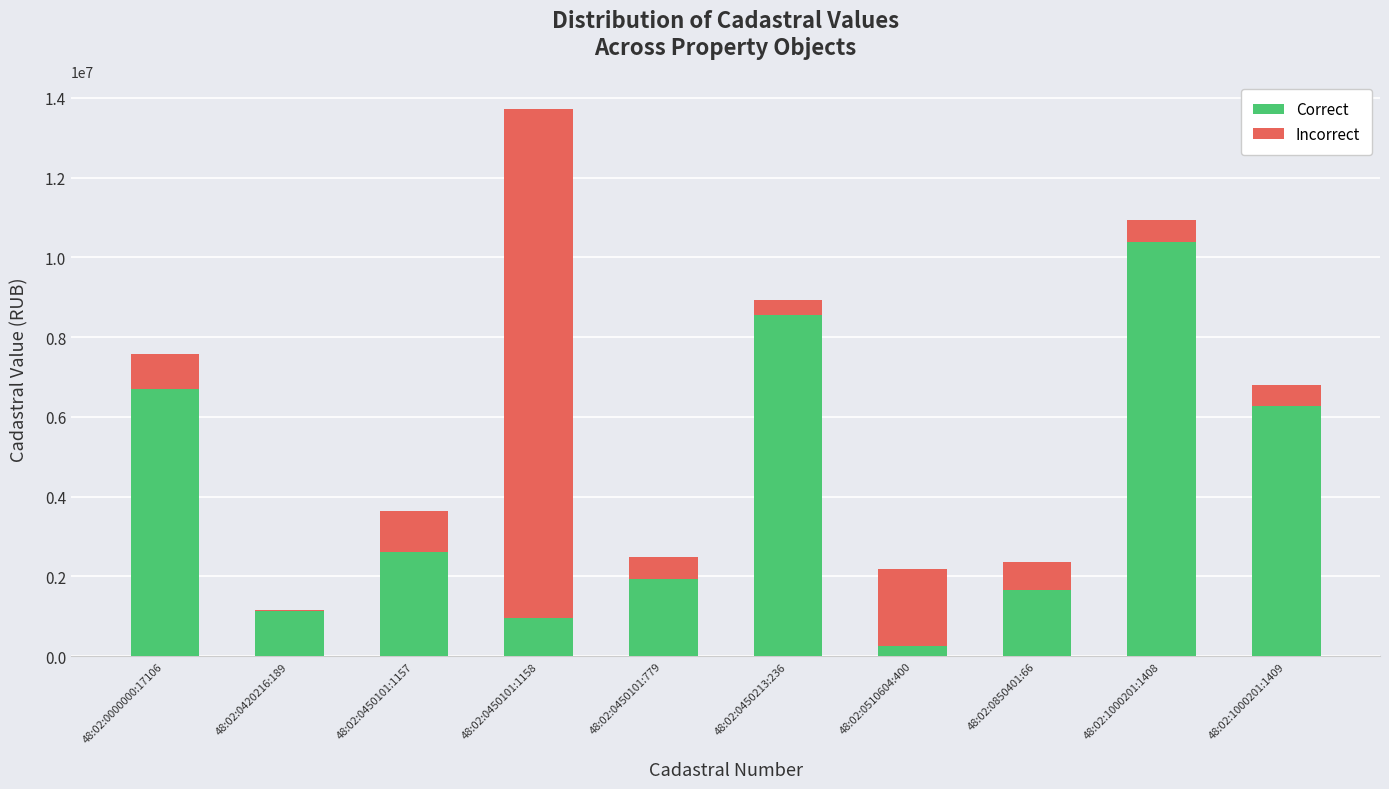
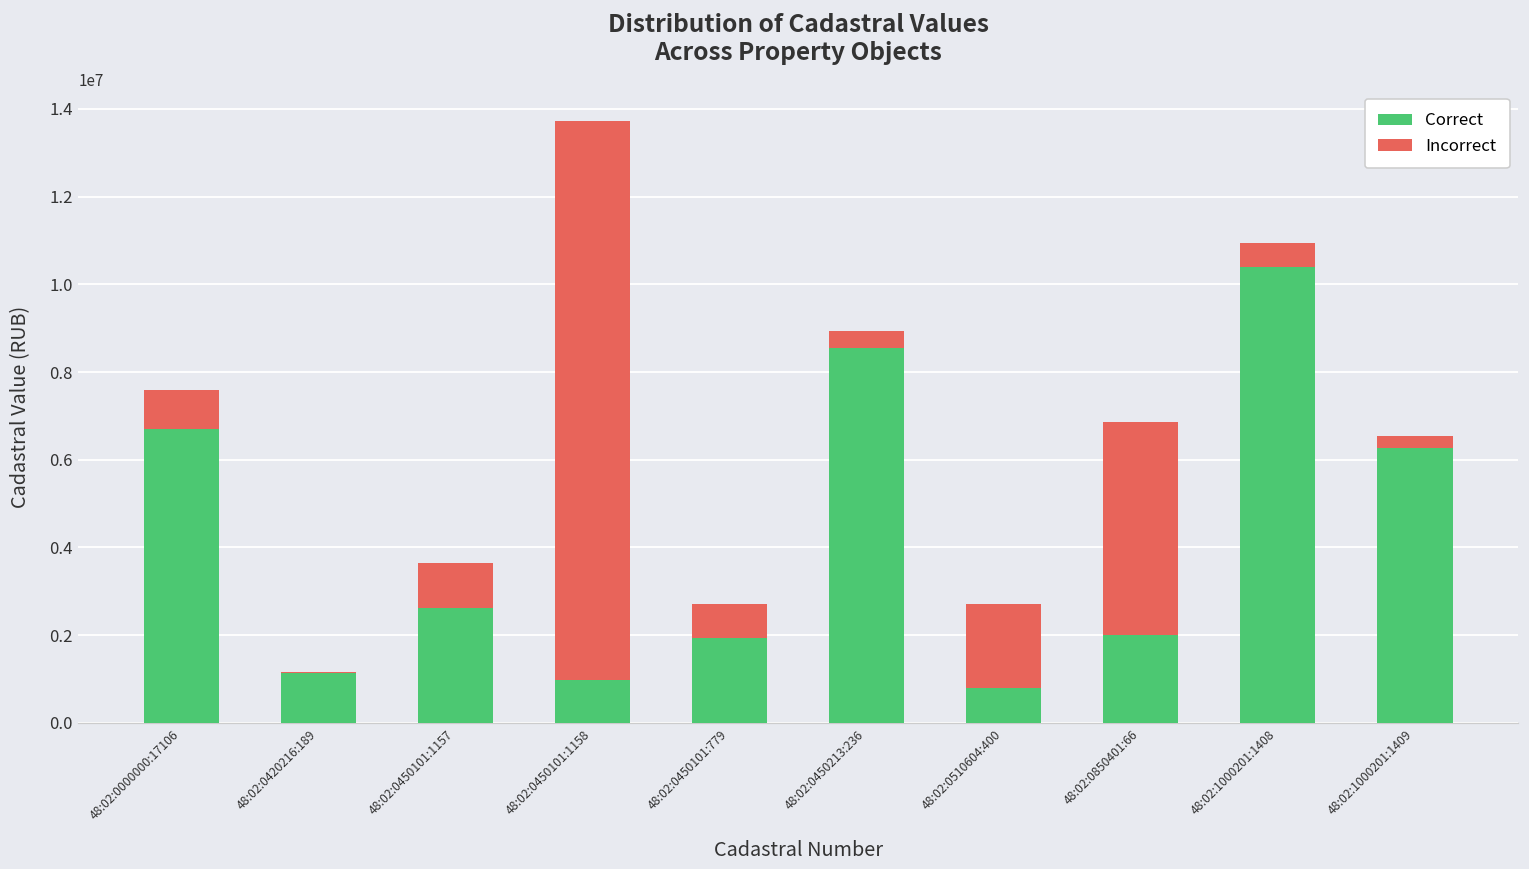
Incorrect, 48:02:0450101:779: 500000 -> 800000
Correct, 48:02:0510604:400: 300000 -> 800000
Correct, 48:02:0850401:66: 1700000 -> 2000000
Incorrect, 48:02:0850401:66: 700000 -> 4900000
Incorrect, 48:02:1000201:1409: 500000 -> 300000
